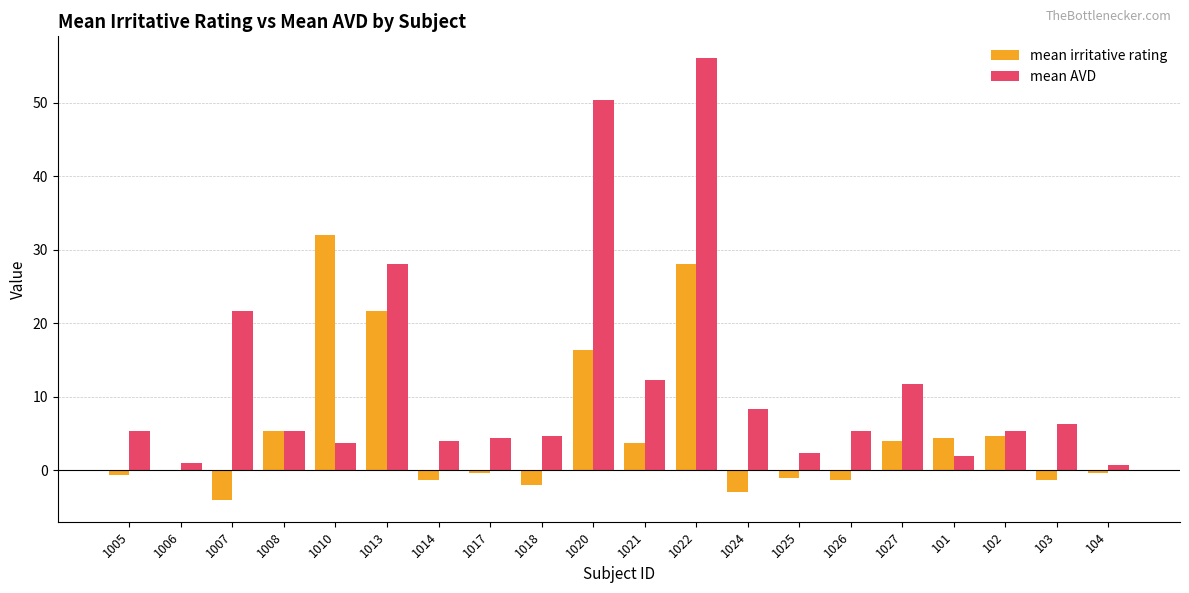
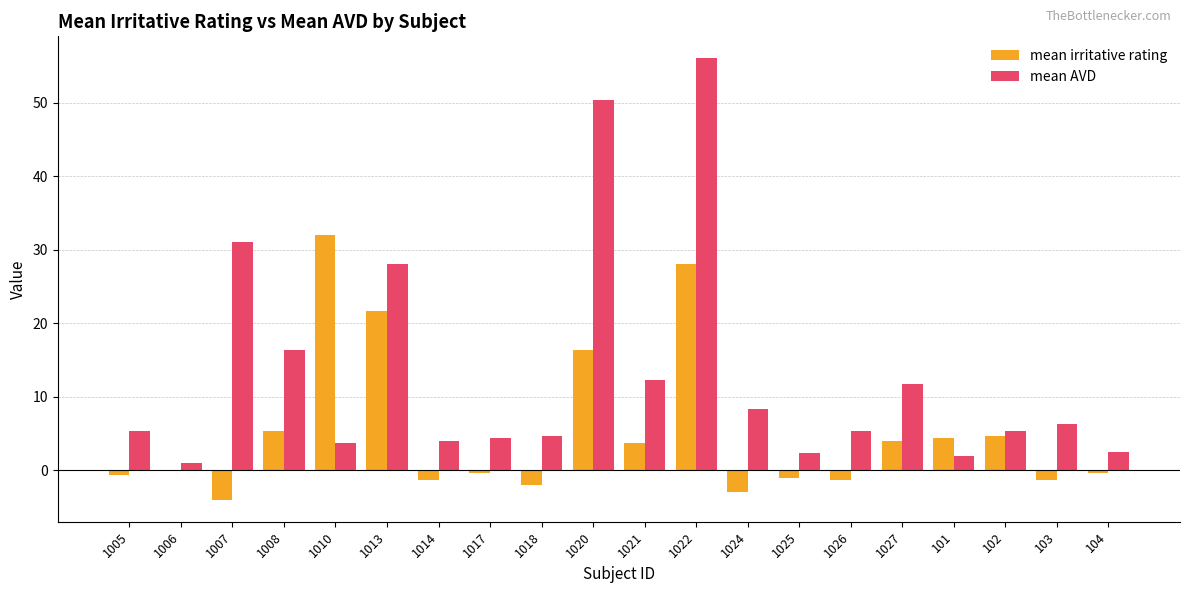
mean AVD, 1007: 22 -> 31
mean AVD, 1008: 5 -> 16
mean AVD, 104: 1 -> 2
